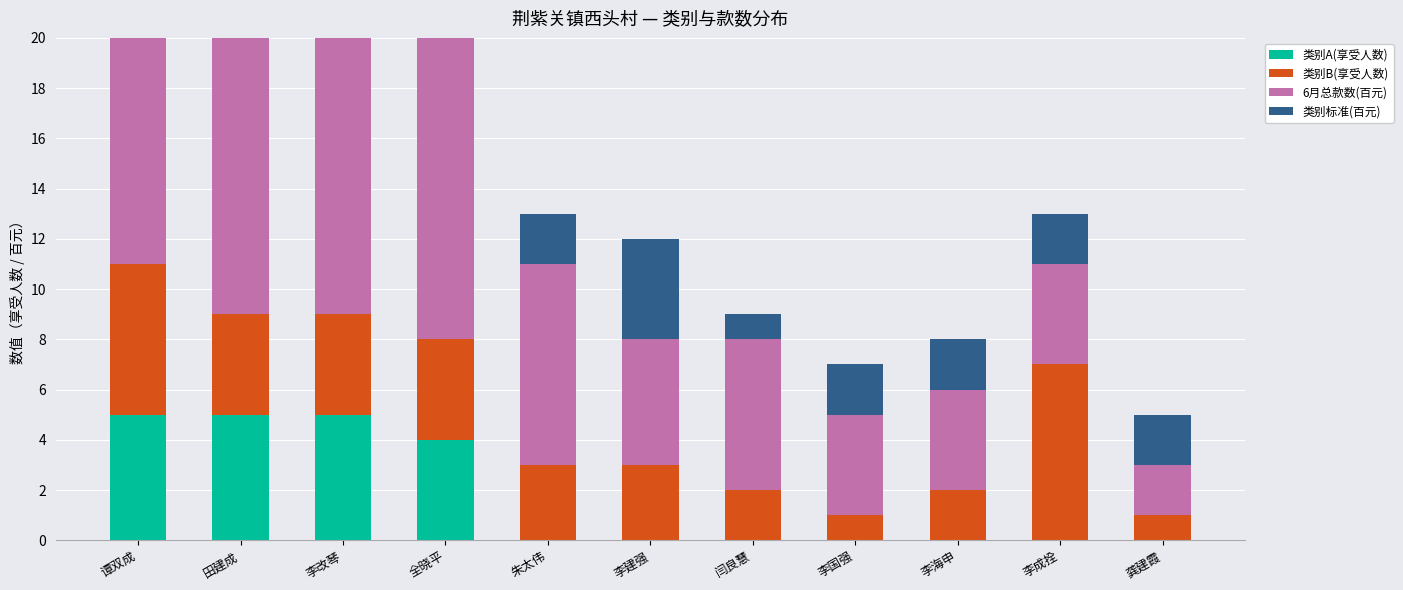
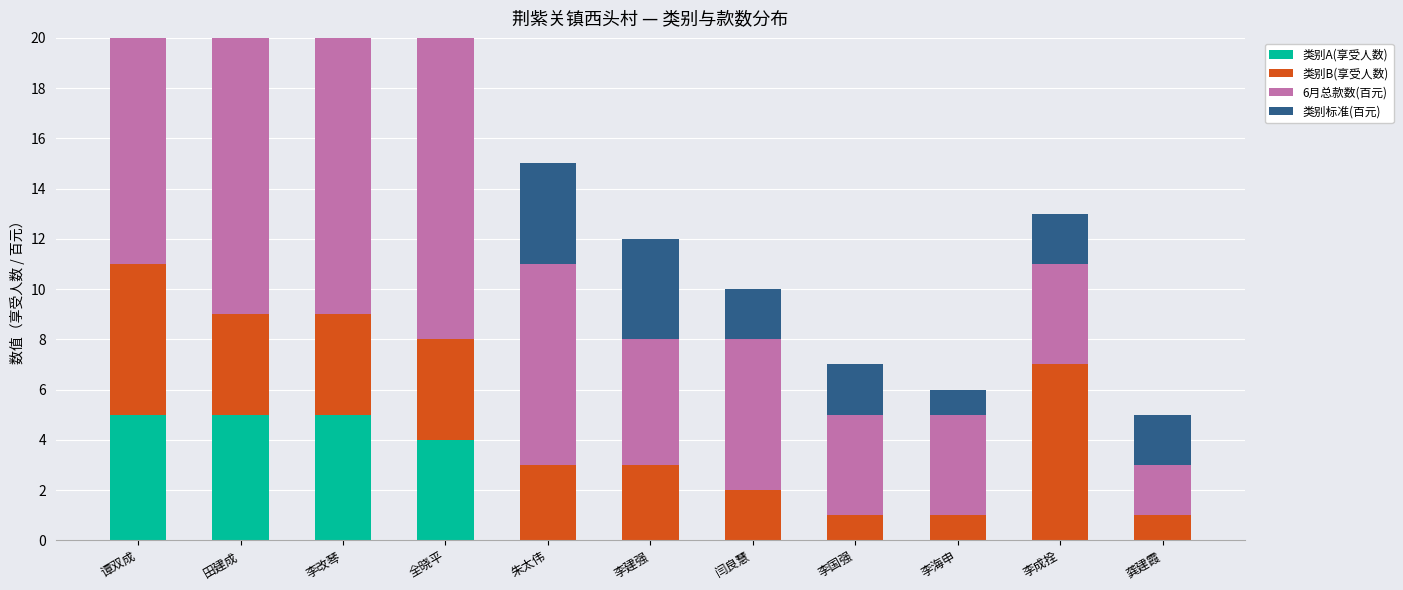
类别标准(百元), 朱太伟: 2 -> 4
类别标准(百元), 闫良慧: 1 -> 2
类别B(享受人数), 李海申: 2 -> 1
类别标准(百元), 李海申: 2 -> 1
